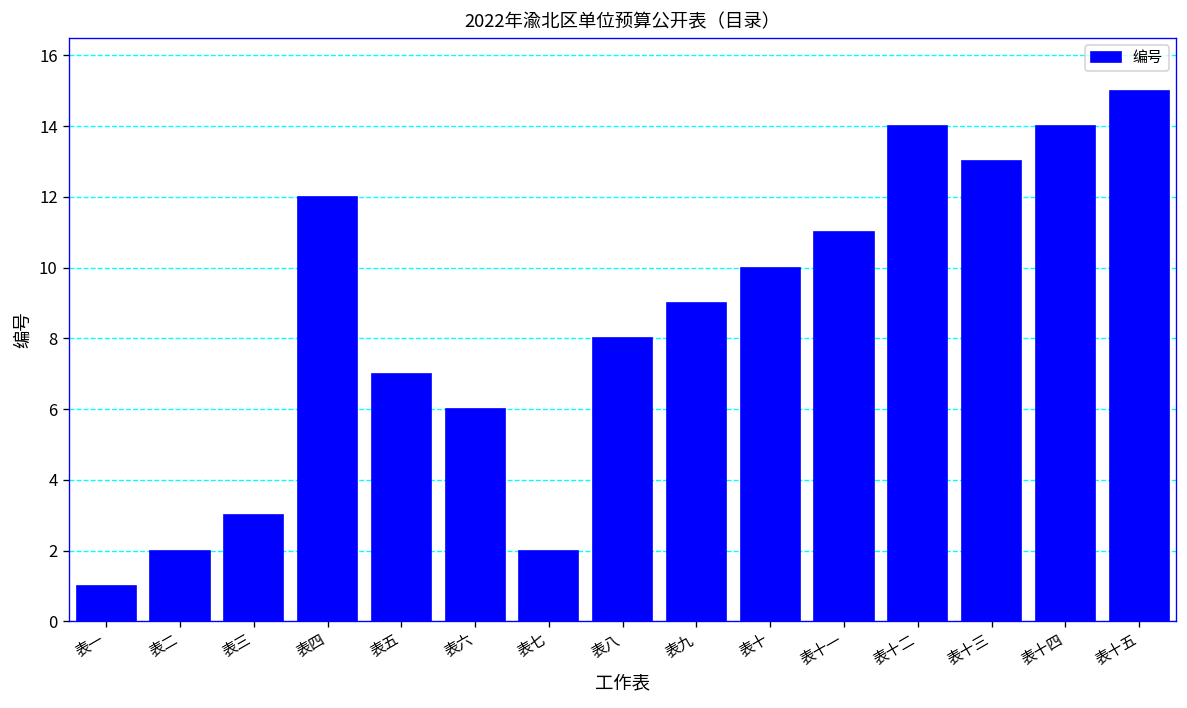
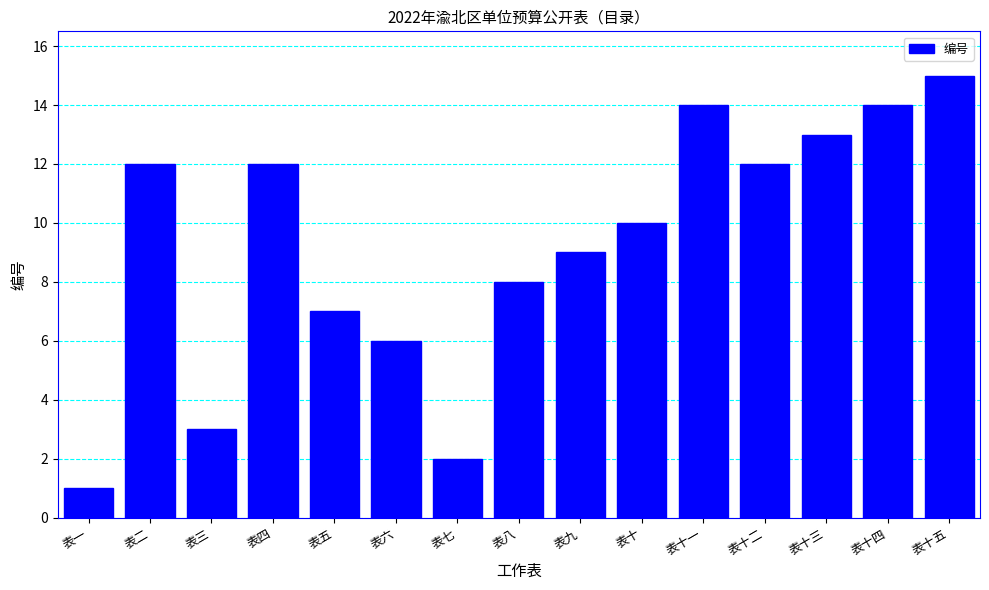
表二: 2 -> 12
表十一: 11 -> 14
表十二: 14 -> 12
